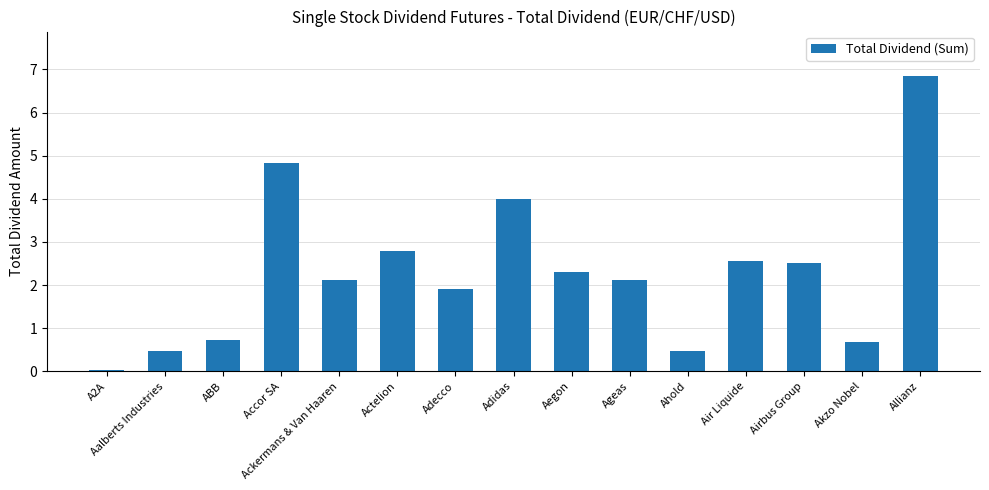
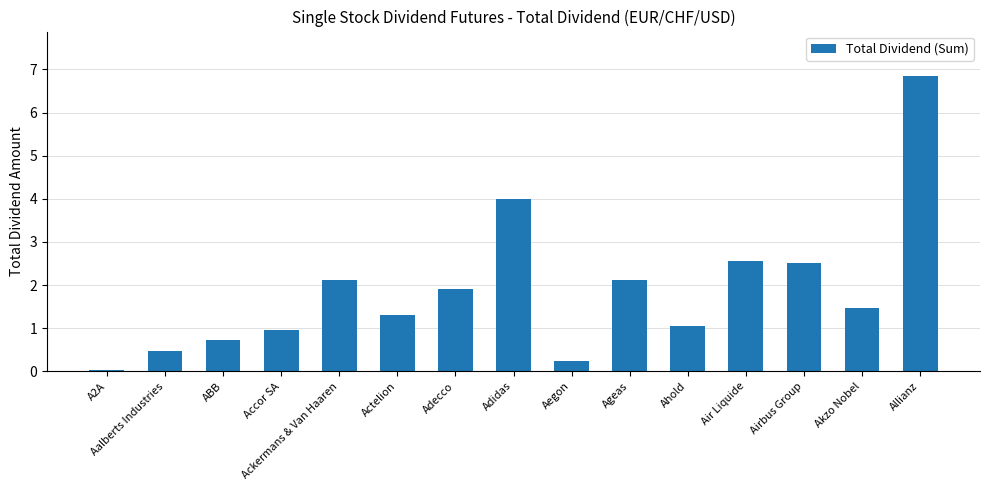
Accor SA: 4.8 -> 1.0
Actelion: 2.8 -> 1.3
Aegon: 2.3 -> 0.2
Ahold: 0.5 -> 1.1
Akzo Nobel: 0.7 -> 1.5
